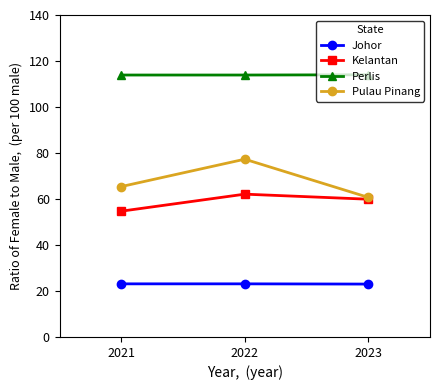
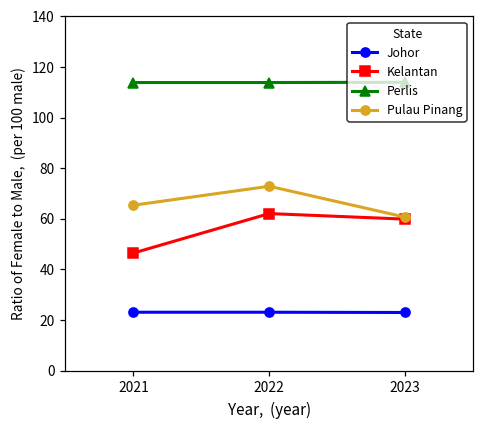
Kelantan, 2021: 55 -> 47
Pulau Pinang, 2022: 77 -> 73
